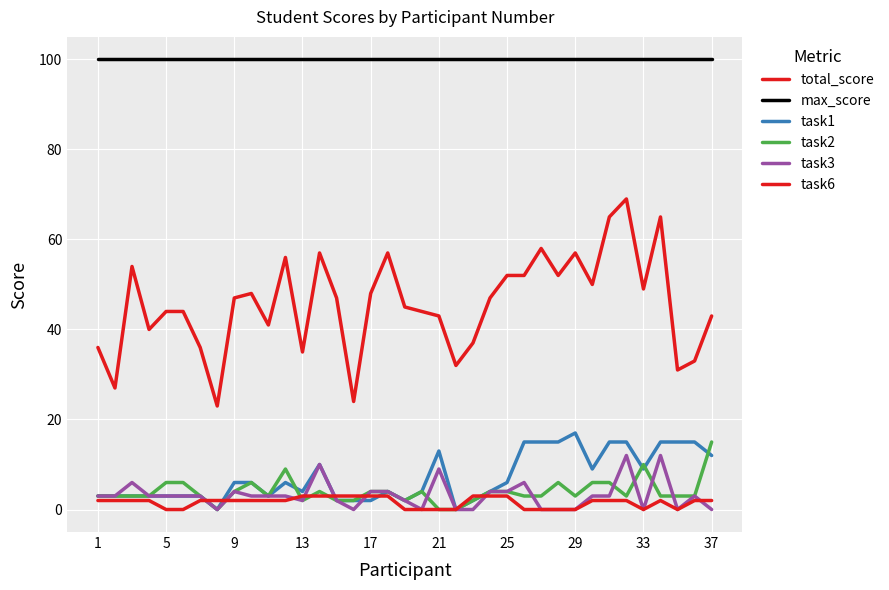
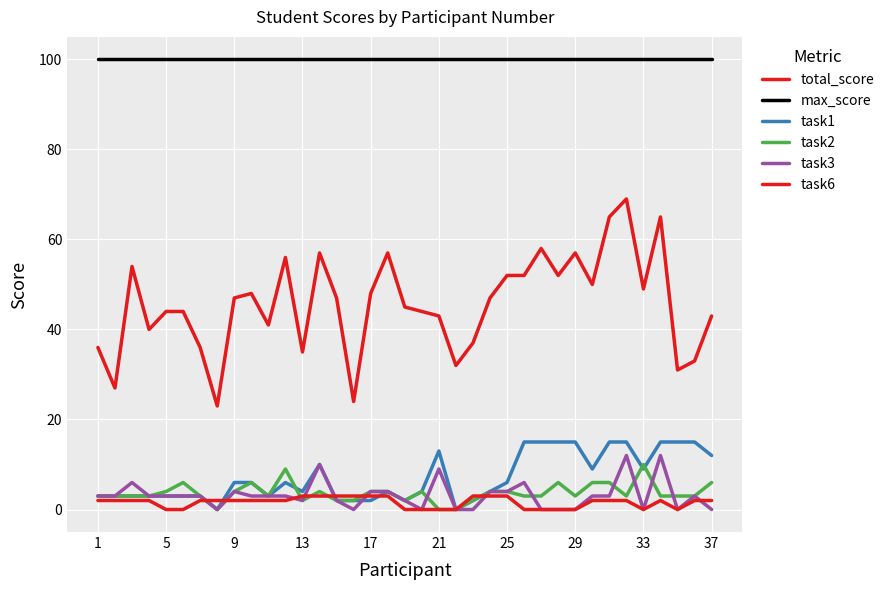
task2, 5: 6 -> 4
task1, 29: 17 -> 15
task2, 37: 15 -> 6
